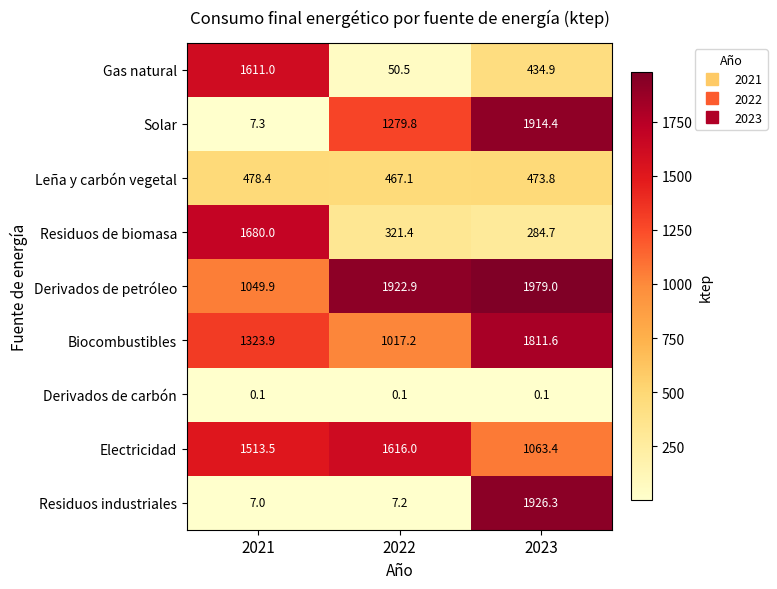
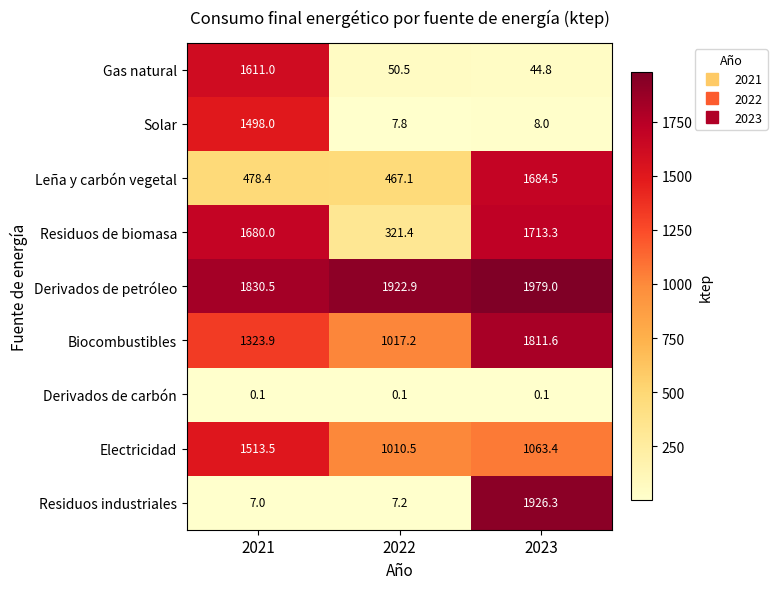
Gas natural, 2023: 434.9 -> 44.8
Solar, 2021: 7.3 -> 1498.0
Solar, 2022: 1279.8 -> 7.8
Solar, 2023: 1914.4 -> 8.0
Leña y carbón vegetal, 2023: 473.8 -> 1684.5
Residuos de biomasa, 2023: 284.7 -> 1713.3
Derivados de petróleo, 2021: 1049.9 -> 1830.5
Electricidad, 2022: 1616.0 -> 1010.5
